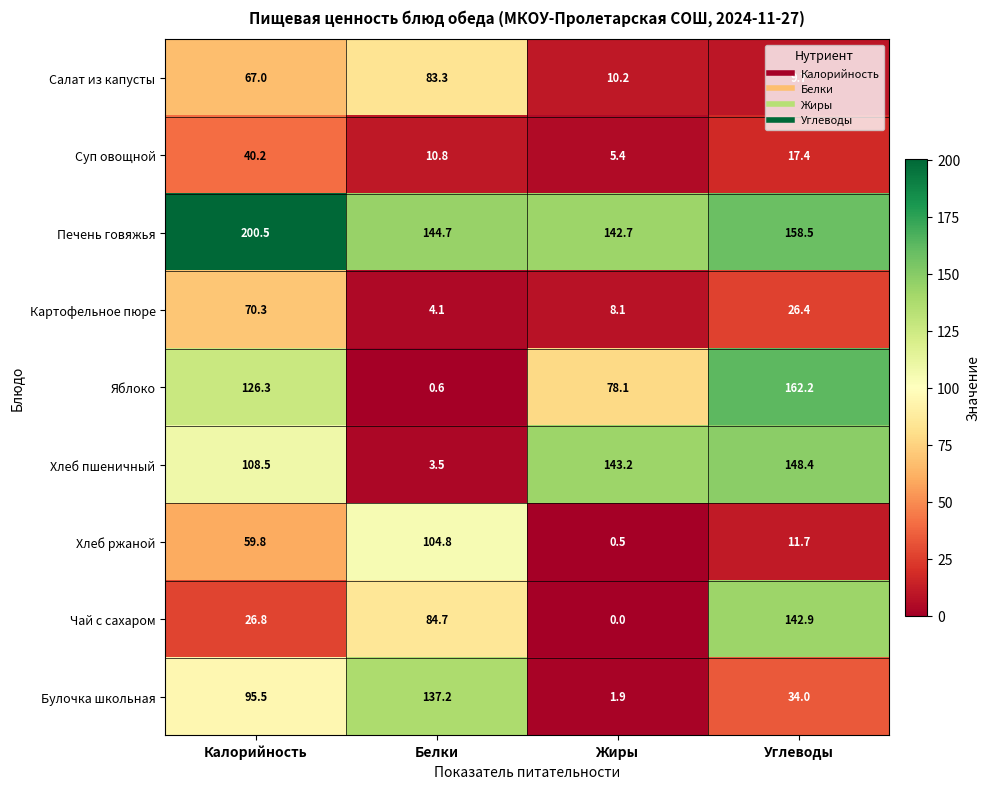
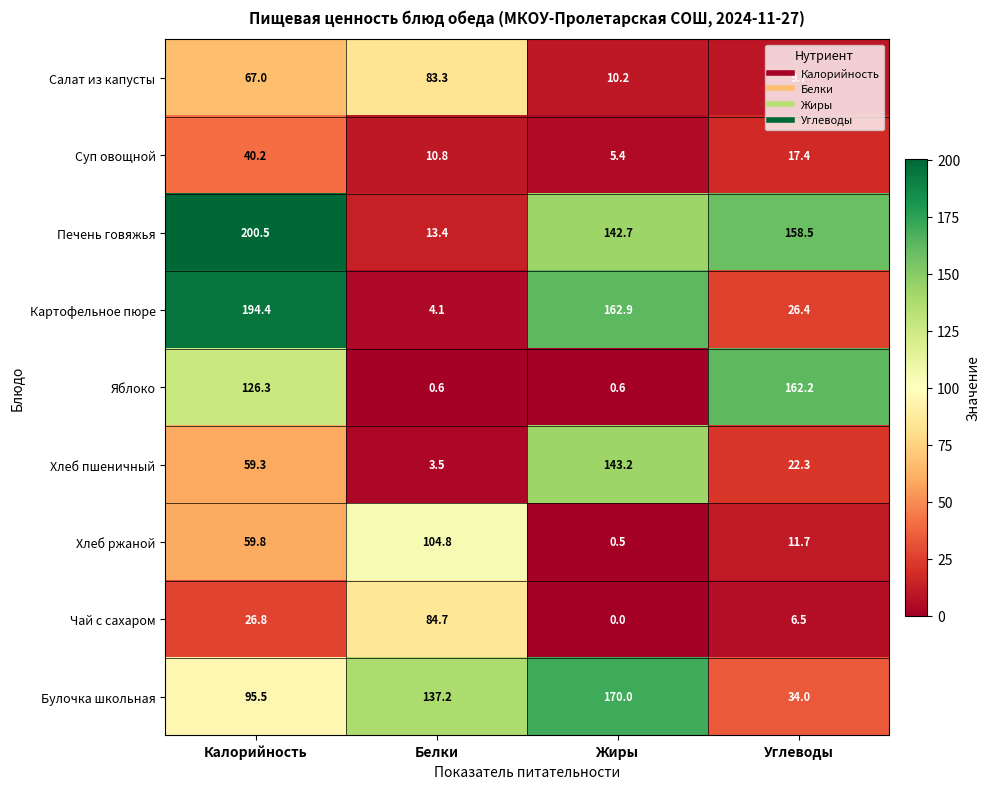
Печень говяжья, Белки: 144.7 -> 13.4
Картофельное пюре, Калорийность: 70.3 -> 194.4
Картофельное пюре, Жиры: 8.1 -> 162.9
Яблоко, Жиры: 78.1 -> 0.6
Хлеб пшеничный, Калорийность: 108.5 -> 59.3
Хлеб пшеничный, Углеводы: 148.4 -> 22.3
Чай с сахаром, Углеводы: 142.9 -> 6.5
Булочка школьная, Жиры: 1.9 -> 170.0
